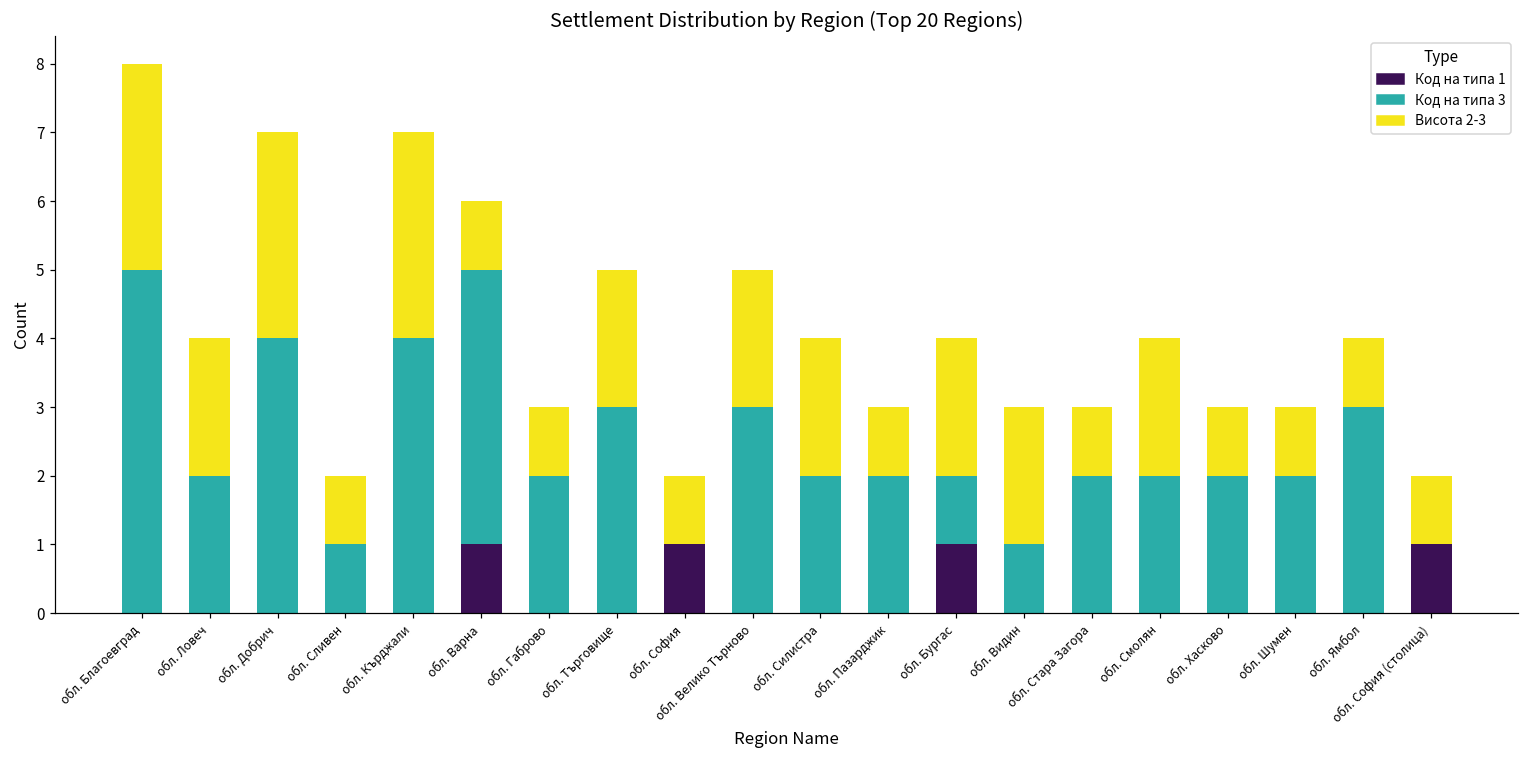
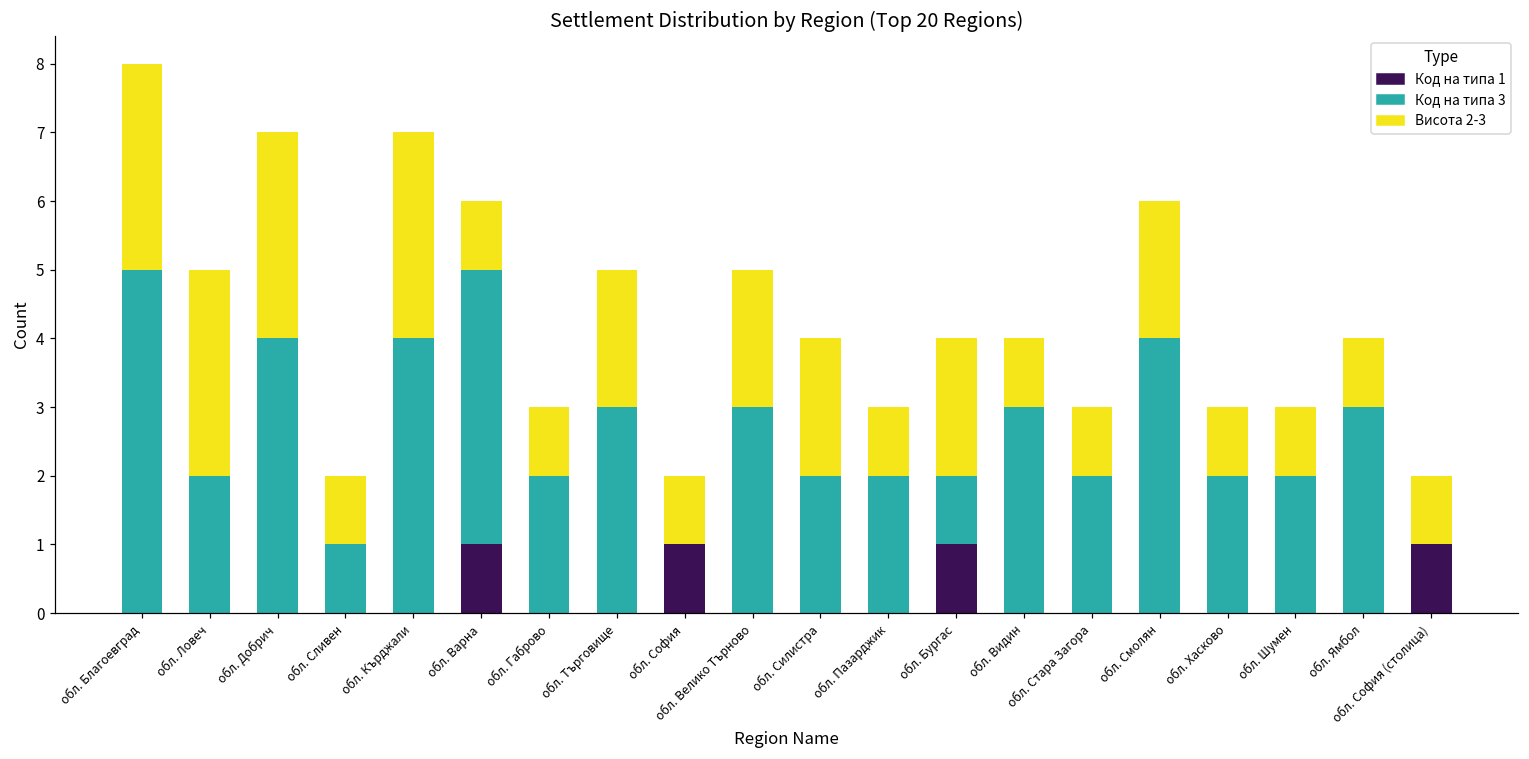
Висота 2-3, обл. Ловеч: 2 -> 3
Код на типа 3, обл. Видин: 1 -> 3
Висота 2-3, обл. Видин: 2 -> 1
Код на типа 3, обл. Смолян: 2 -> 4
